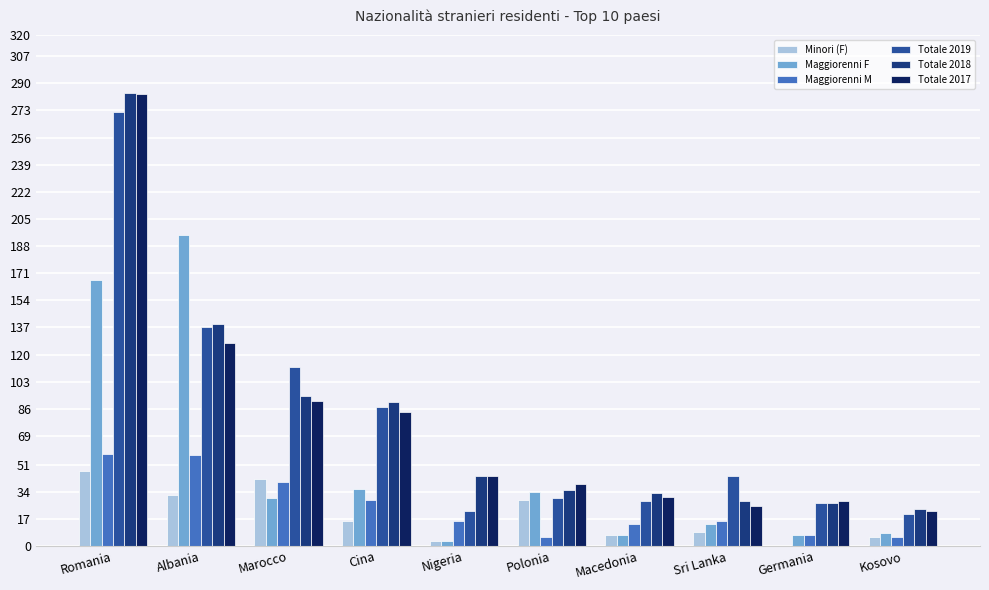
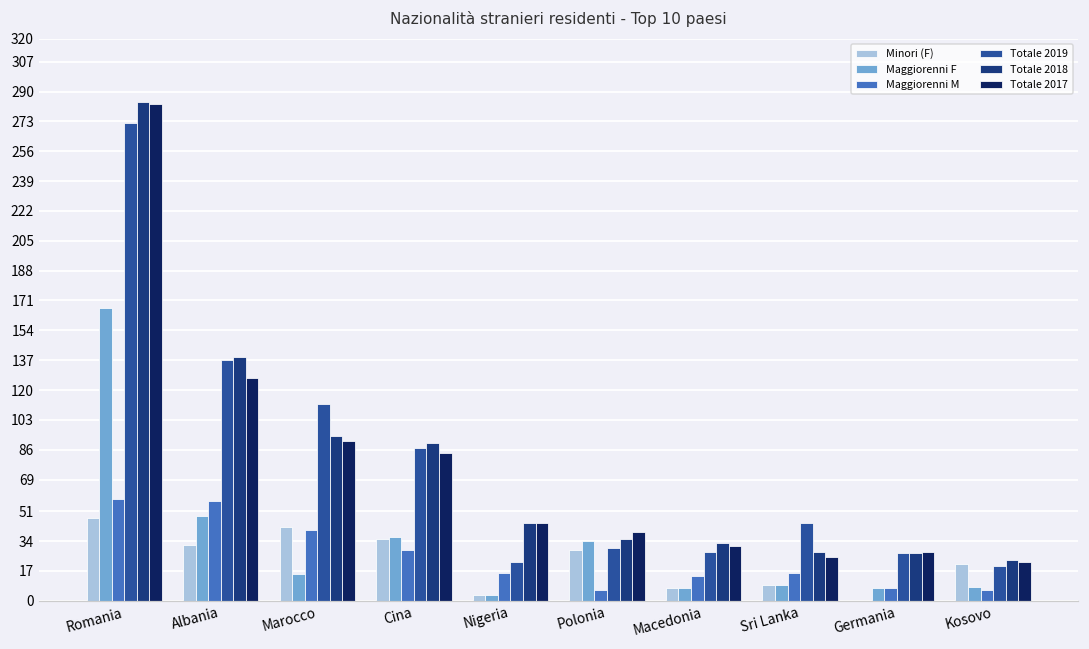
Maggiorenni F, Albania: 195 -> 48
Maggiorenni F, Marocco: 30 -> 15
Minori (F), Cina: 16 -> 35
Maggiorenni F, Sri Lanka: 14 -> 9
Minori (F), Kosovo: 6 -> 21
